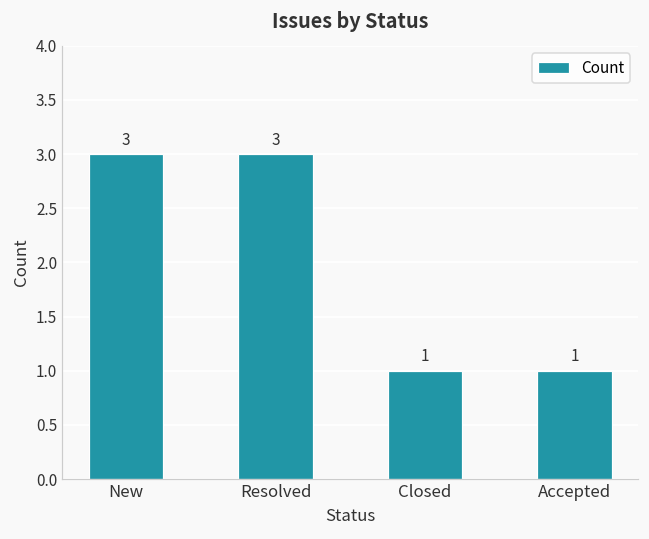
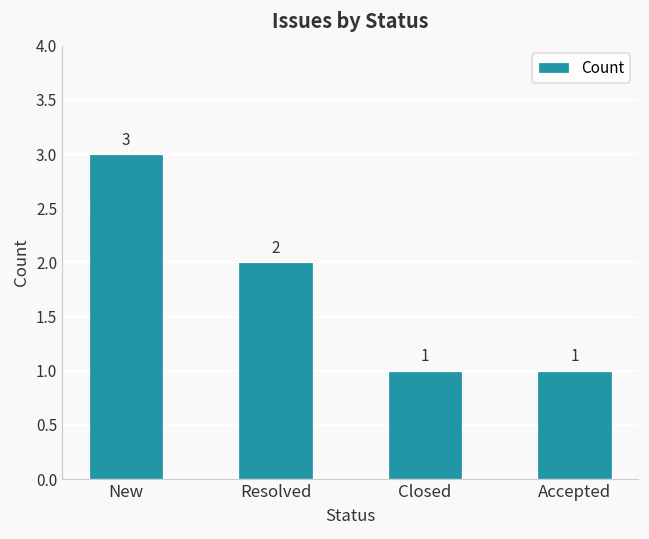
Resolved: 3 -> 2
